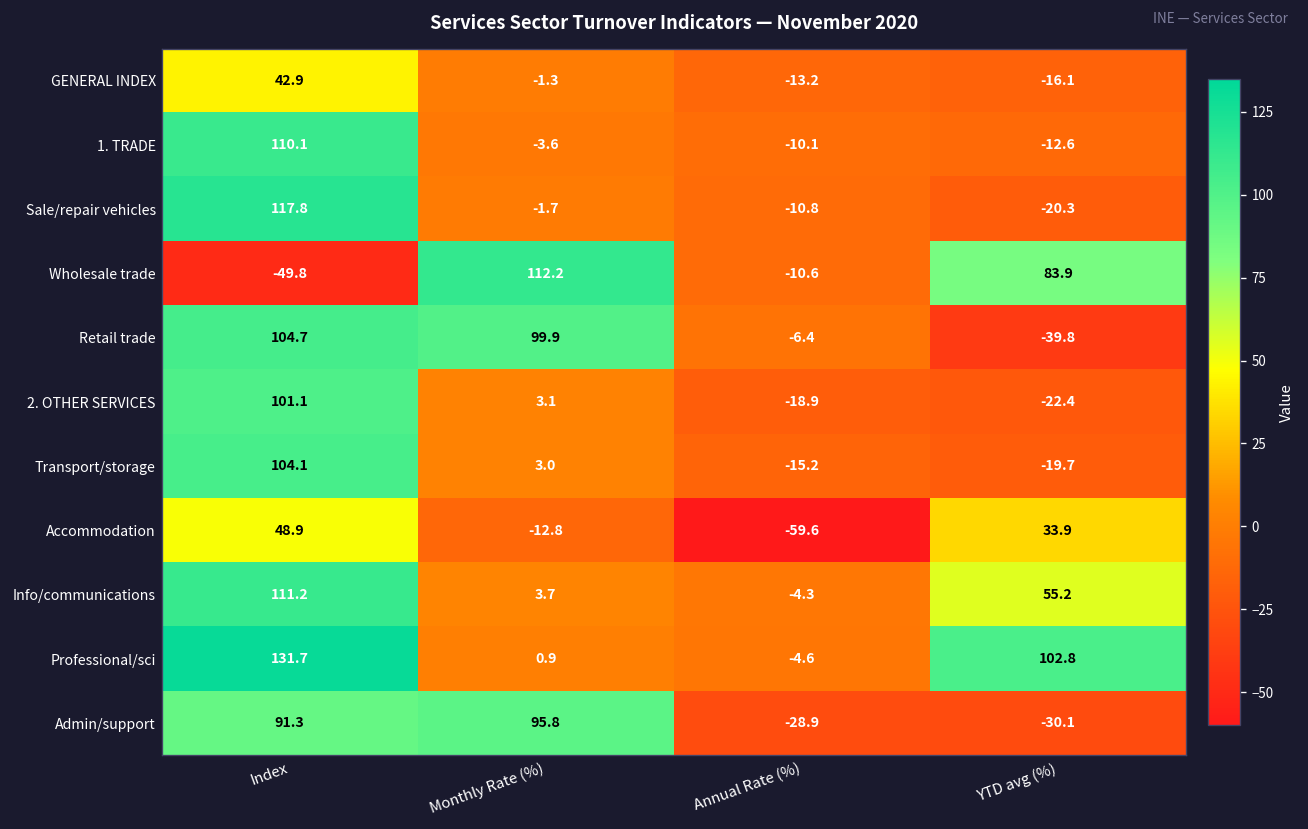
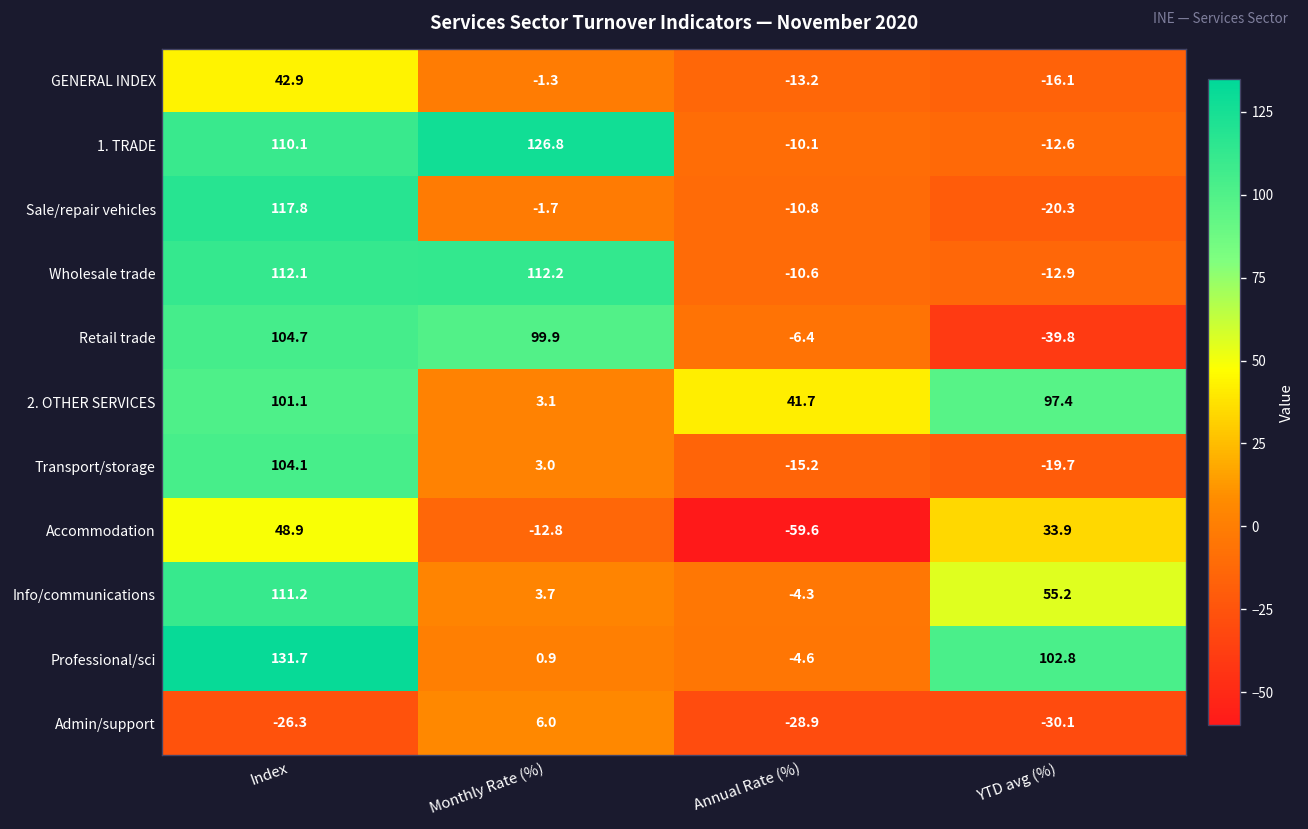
1. TRADE, Monthly Rate (%): -3.6 -> 126.8
Wholesale trade, Index: -49.8 -> 112.1
Wholesale trade, YTD avg (%): 83.9 -> -12.9
2. OTHER SERVICES, Annual Rate (%): -18.9 -> 41.7
2. OTHER SERVICES, YTD avg (%): -22.4 -> 97.4
Admin/support, Index: 91.3 -> -26.3
Admin/support, Monthly Rate (%): 95.8 -> 6.0
